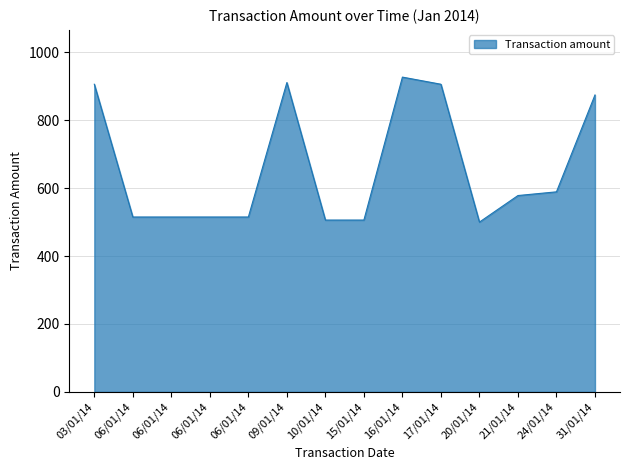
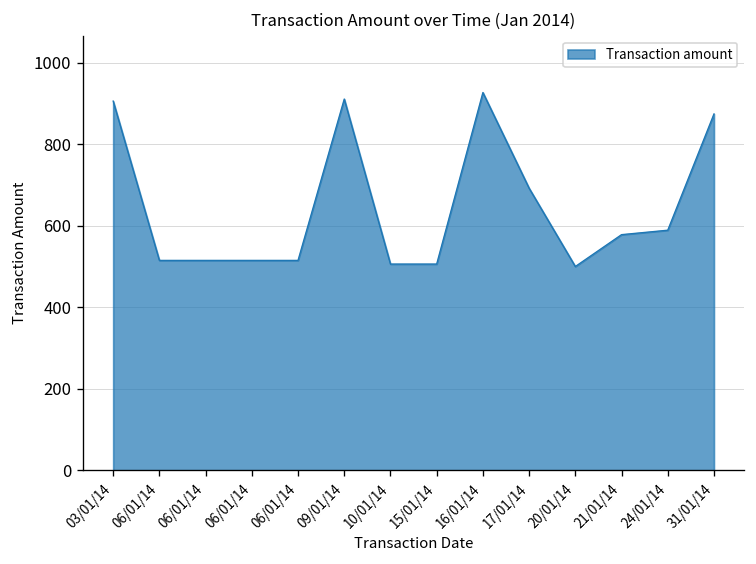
17/01/14: 910 -> 690
